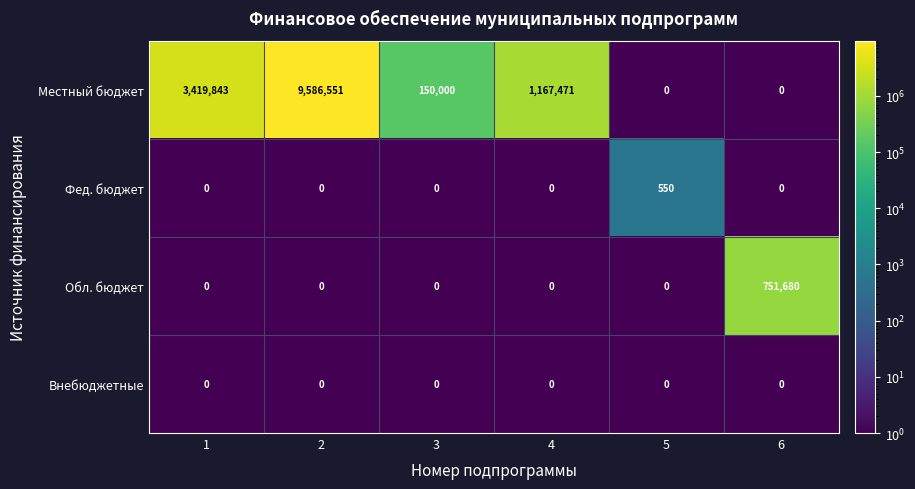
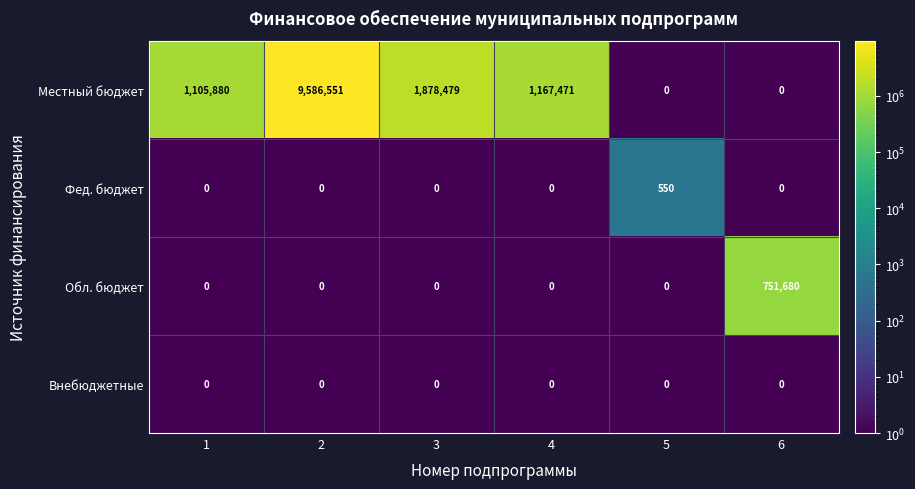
Местный бюджет, 1: 3,419,843 -> 1,105,880
Местный бюджет, 3: 150,000 -> 1,878,479
